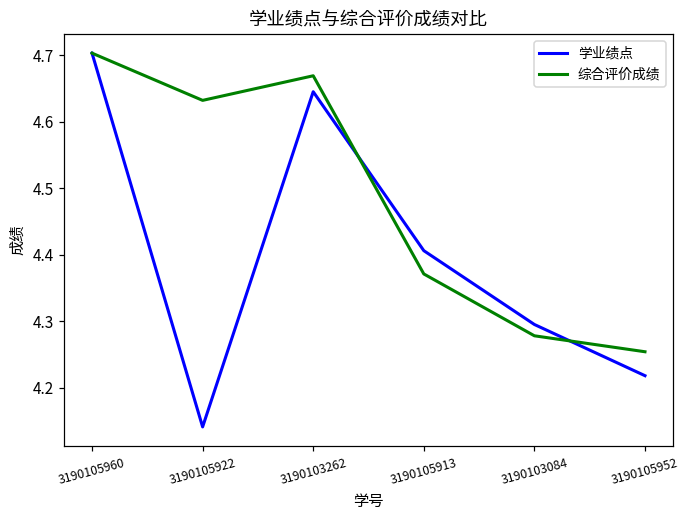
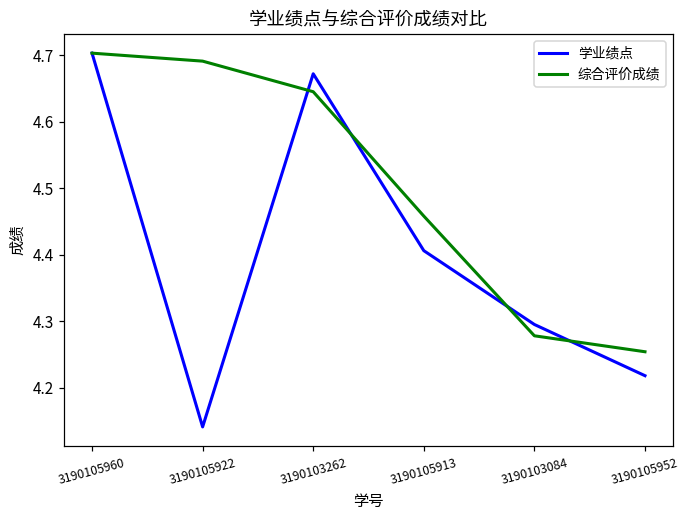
综合评价成绩, 3190105922: 4.63 -> 4.69
学业绩点, 3190103262: 4.65 -> 4.67
综合评价成绩, 3190103262: 4.67 -> 4.65
综合评价成绩, 3190105913: 4.37 -> 4.46
